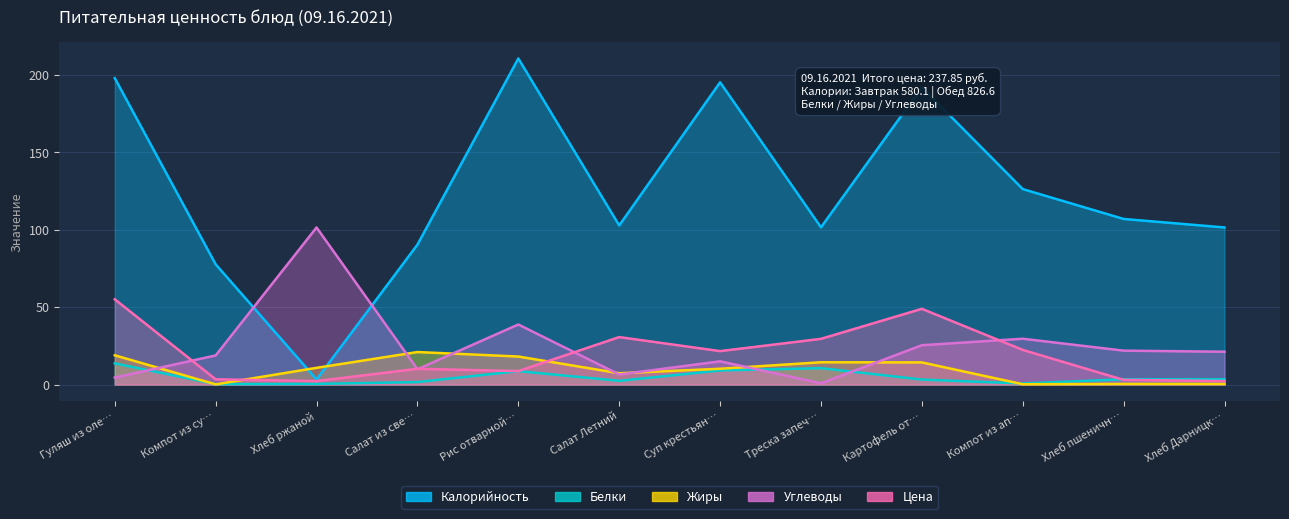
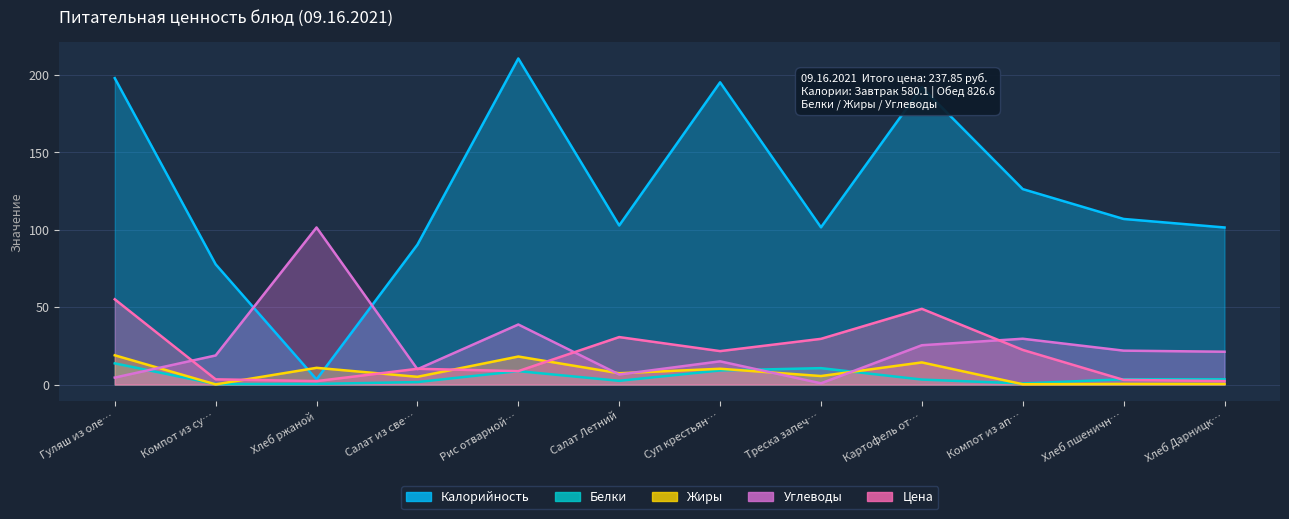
Жиры, Салат из све…: 21 -> 5
Жиры, Треска запеч…: 14 -> 6
